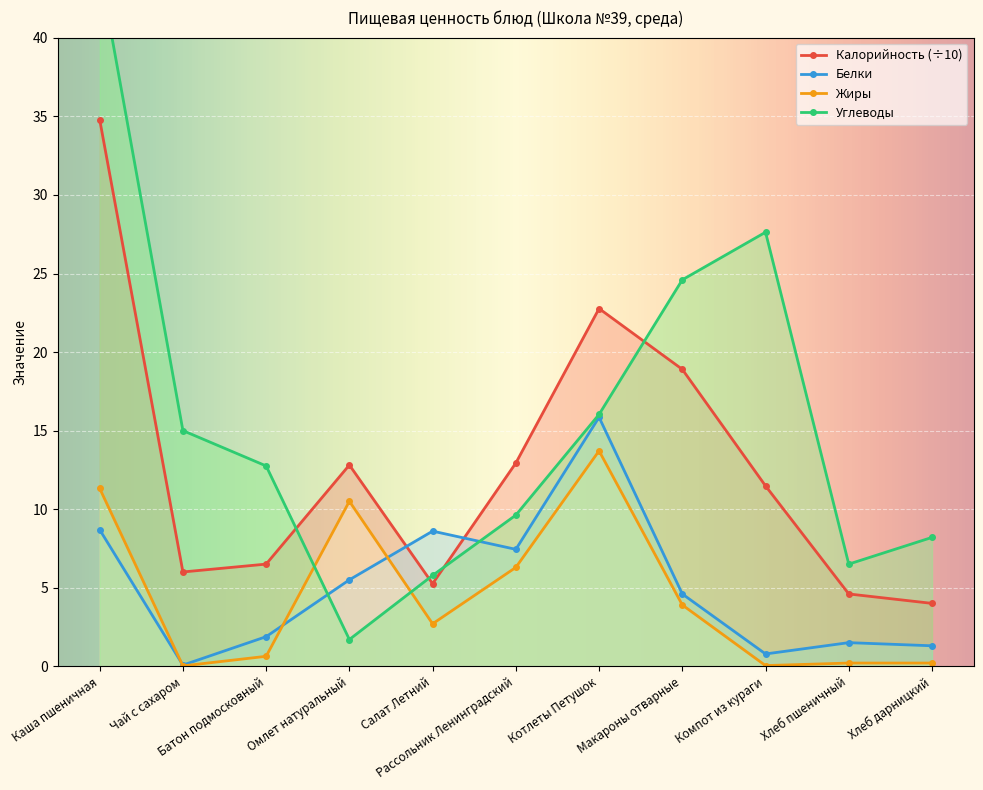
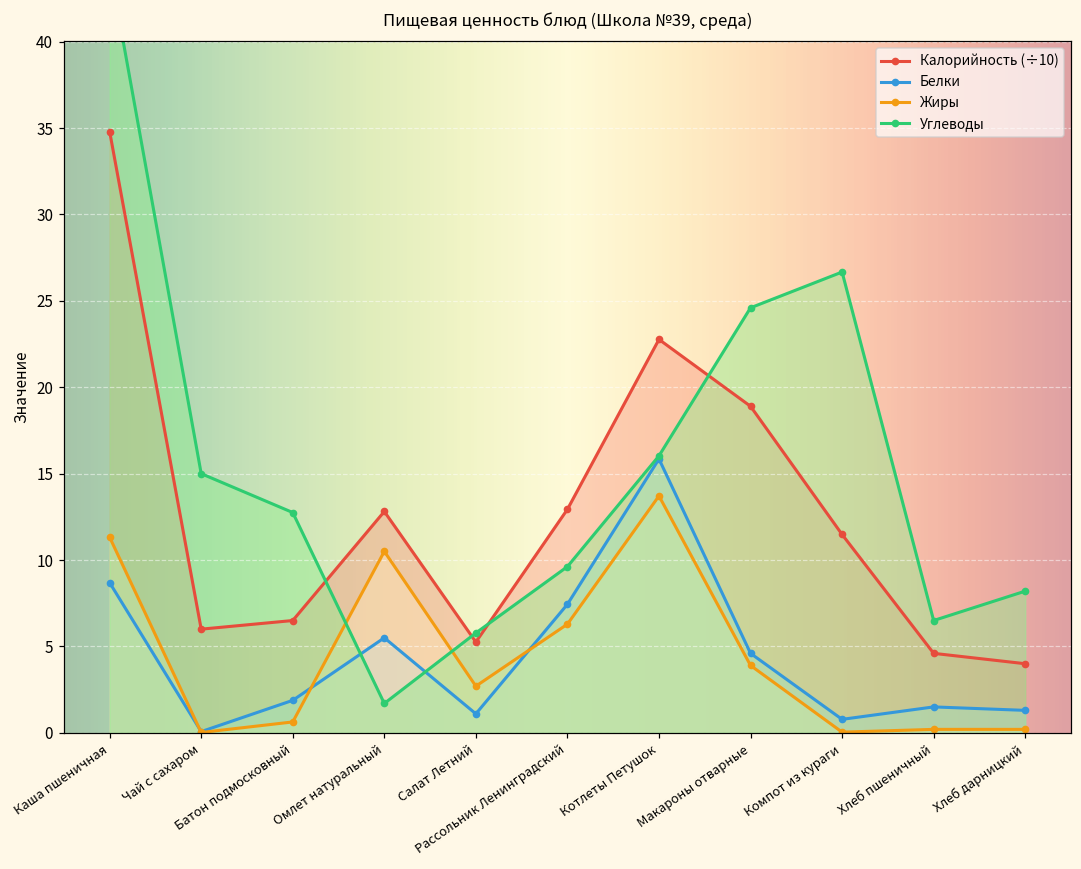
Белки, Салат Летний: 8.6 -> 1.1
Углеводы, Компот из кураги: 27.6 -> 26.7
